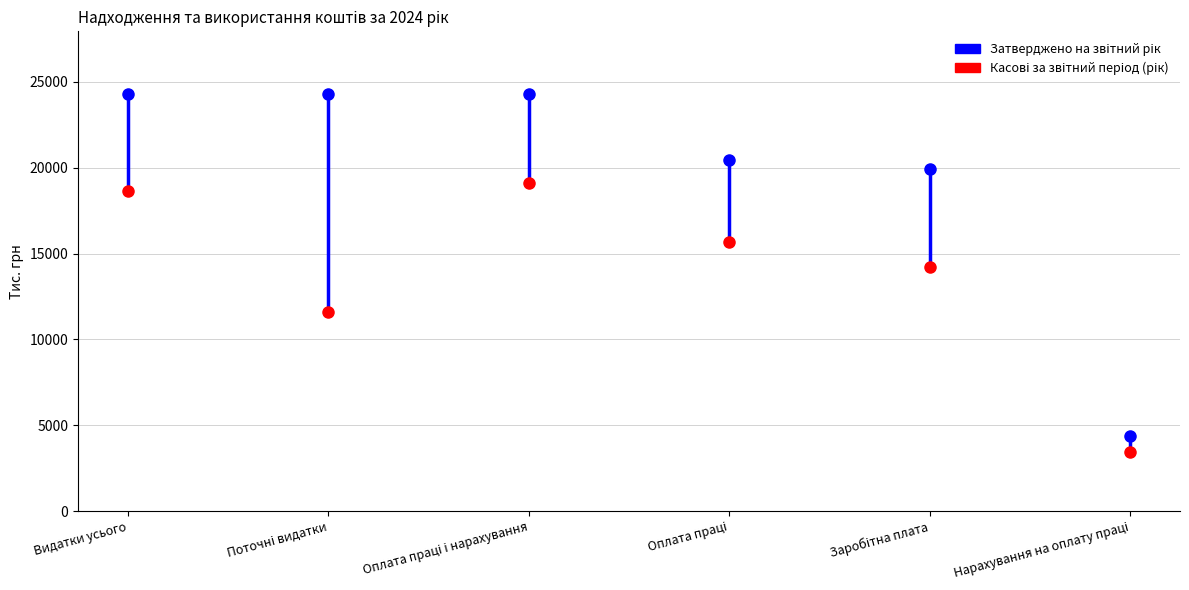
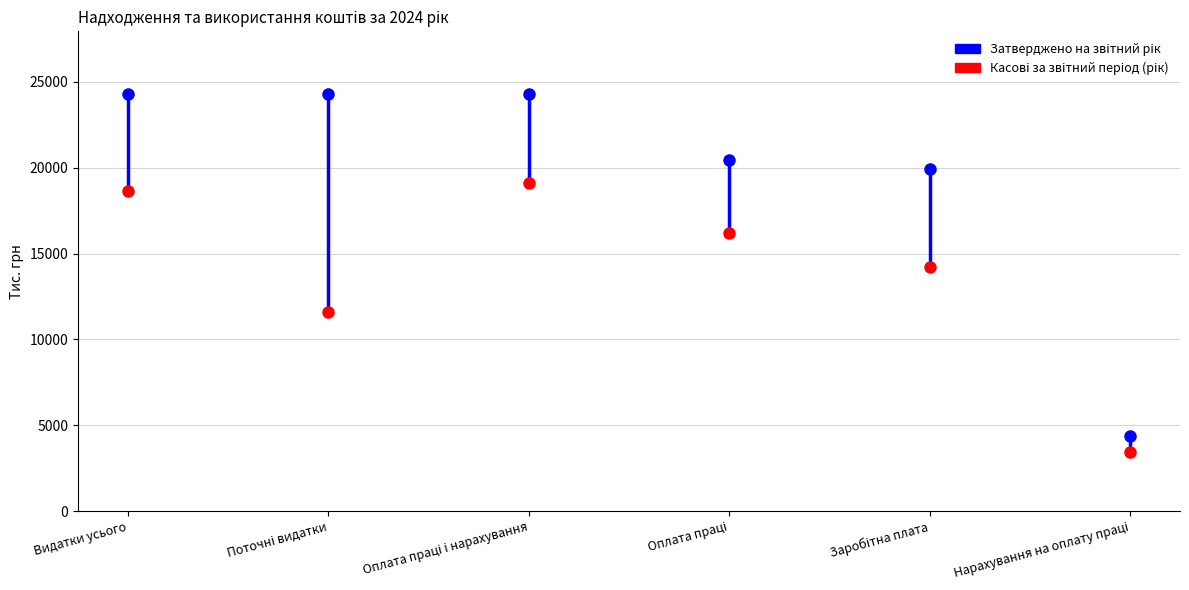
Касові за звітний період (рік), Оплата праці: 15700 -> 16200
